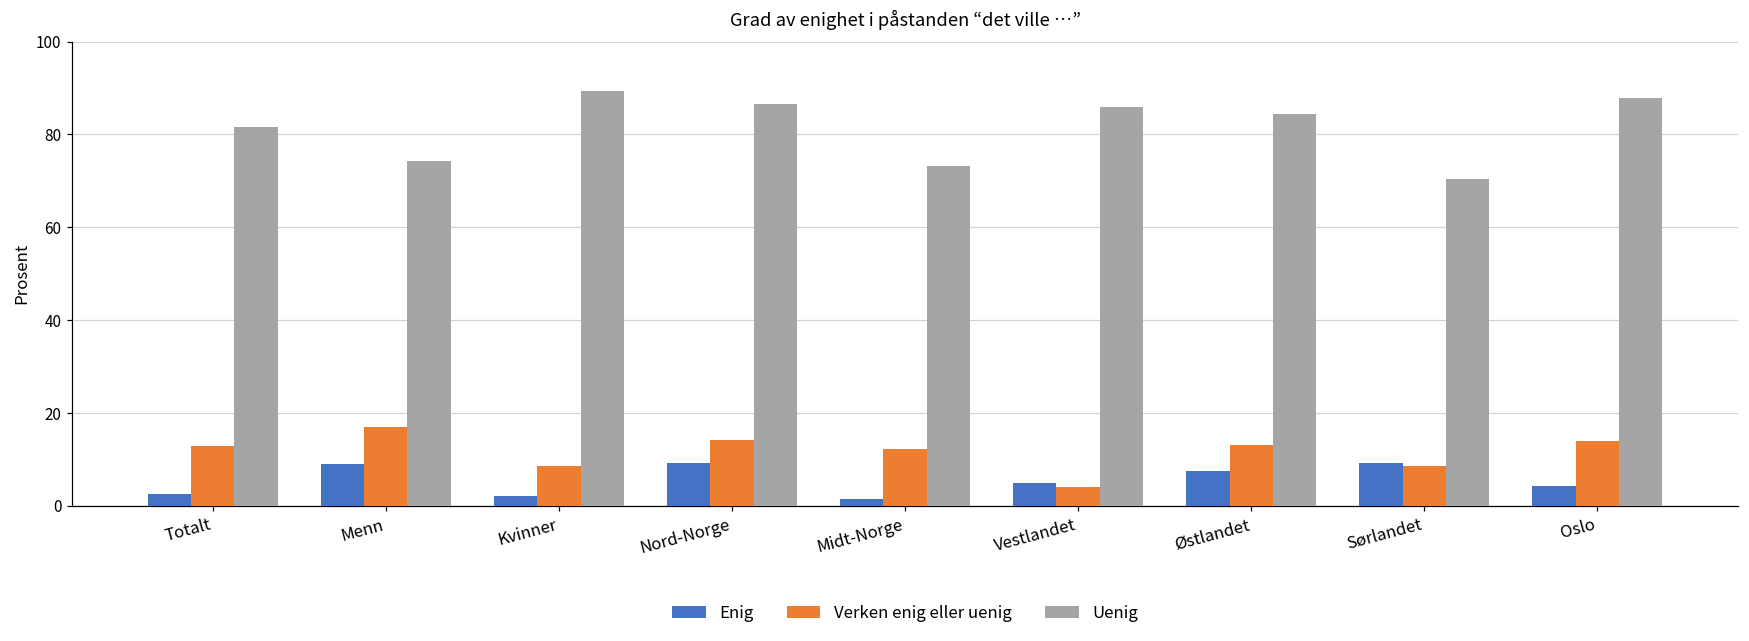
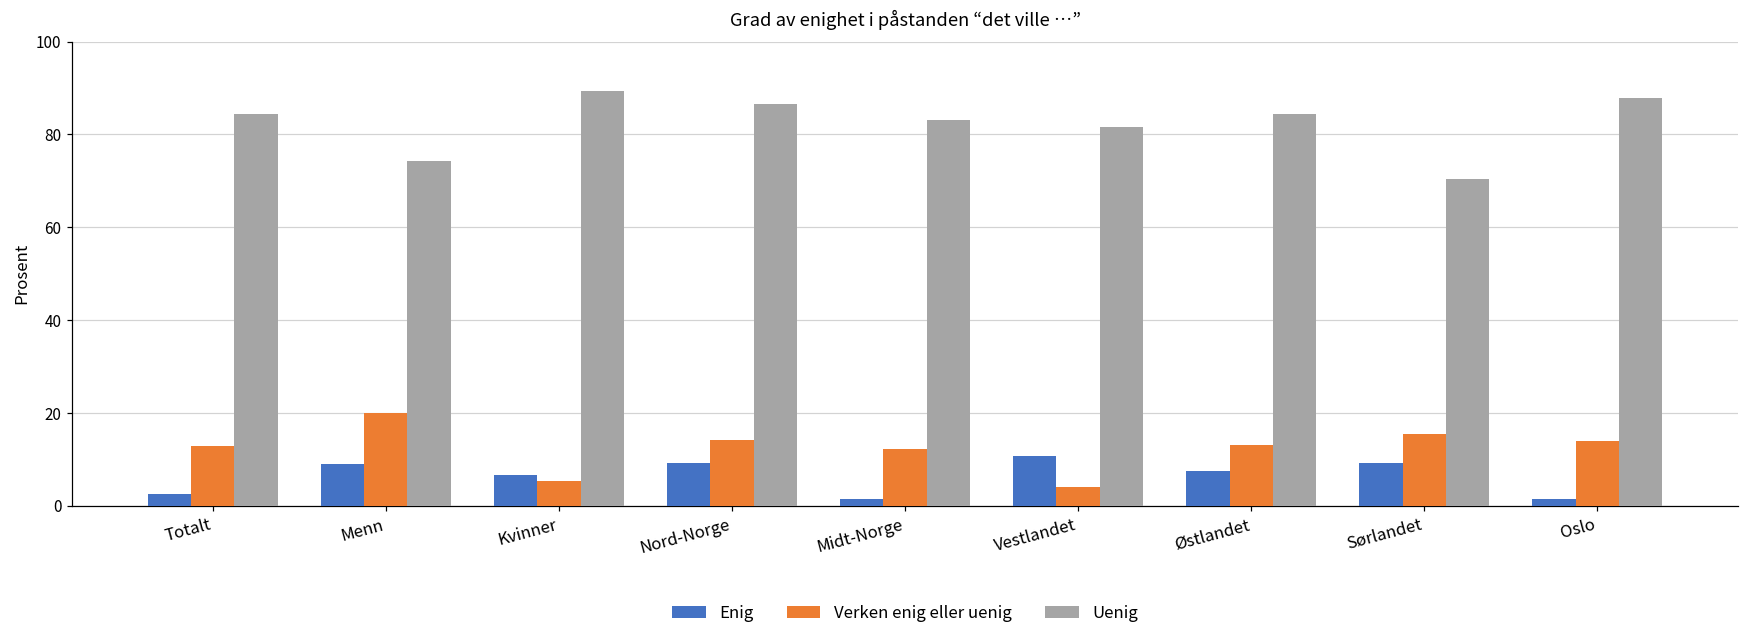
Uenig, Totalt: 82 -> 84
Verken enig eller uenig, Menn: 17 -> 20
Enig, Kvinner: 2 -> 7
Verken enig eller uenig, Kvinner: 9 -> 5
Uenig, Midt-Norge: 73 -> 83
Enig, Vestlandet: 5 -> 11
Uenig, Vestlandet: 86 -> 82
Verken enig eller uenig, Sørlandet: 9 -> 16
Enig, Oslo: 4 -> 1
